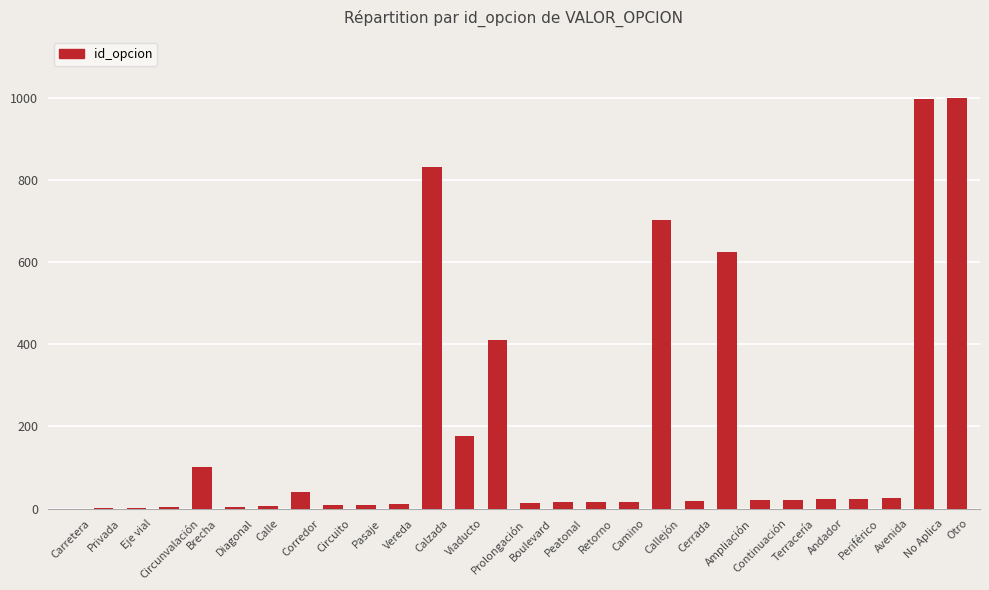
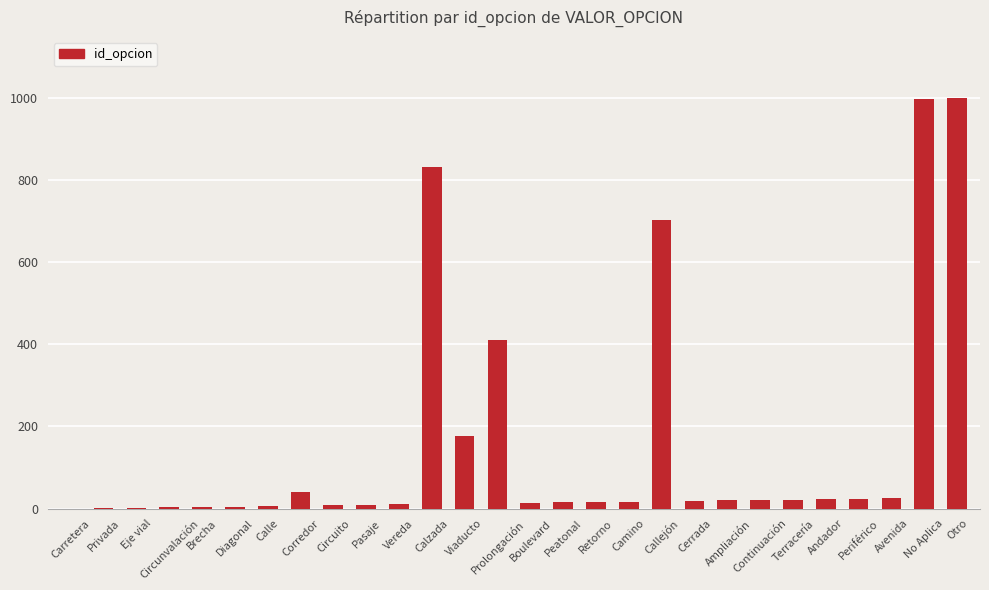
Brecha: 100 -> 0
Ampliación: 620 -> 20
